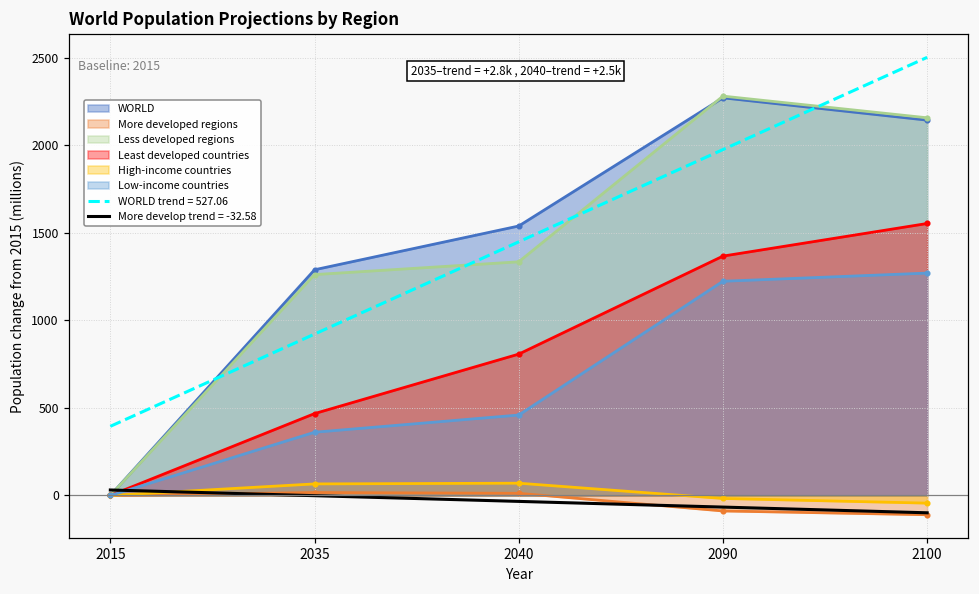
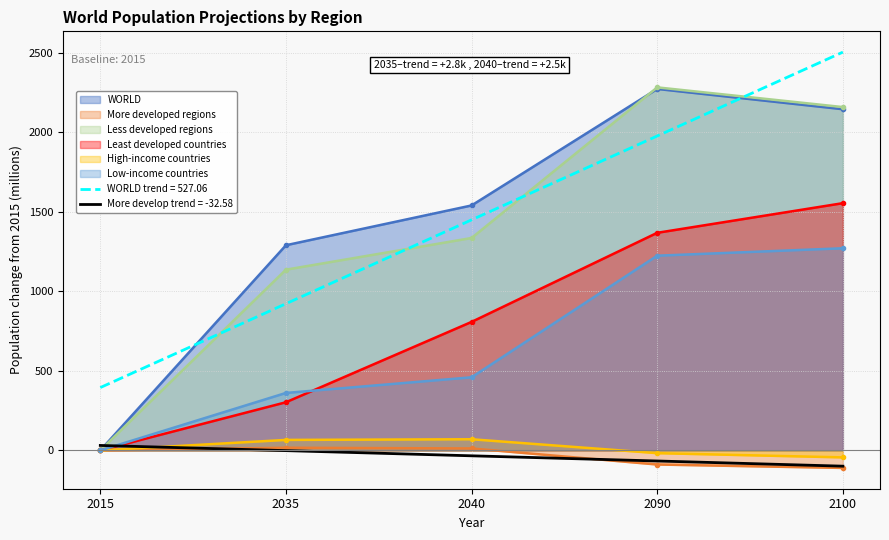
Less developed regions, 2035: 1260 -> 1140
Least developed countries, 2035: 470 -> 300
